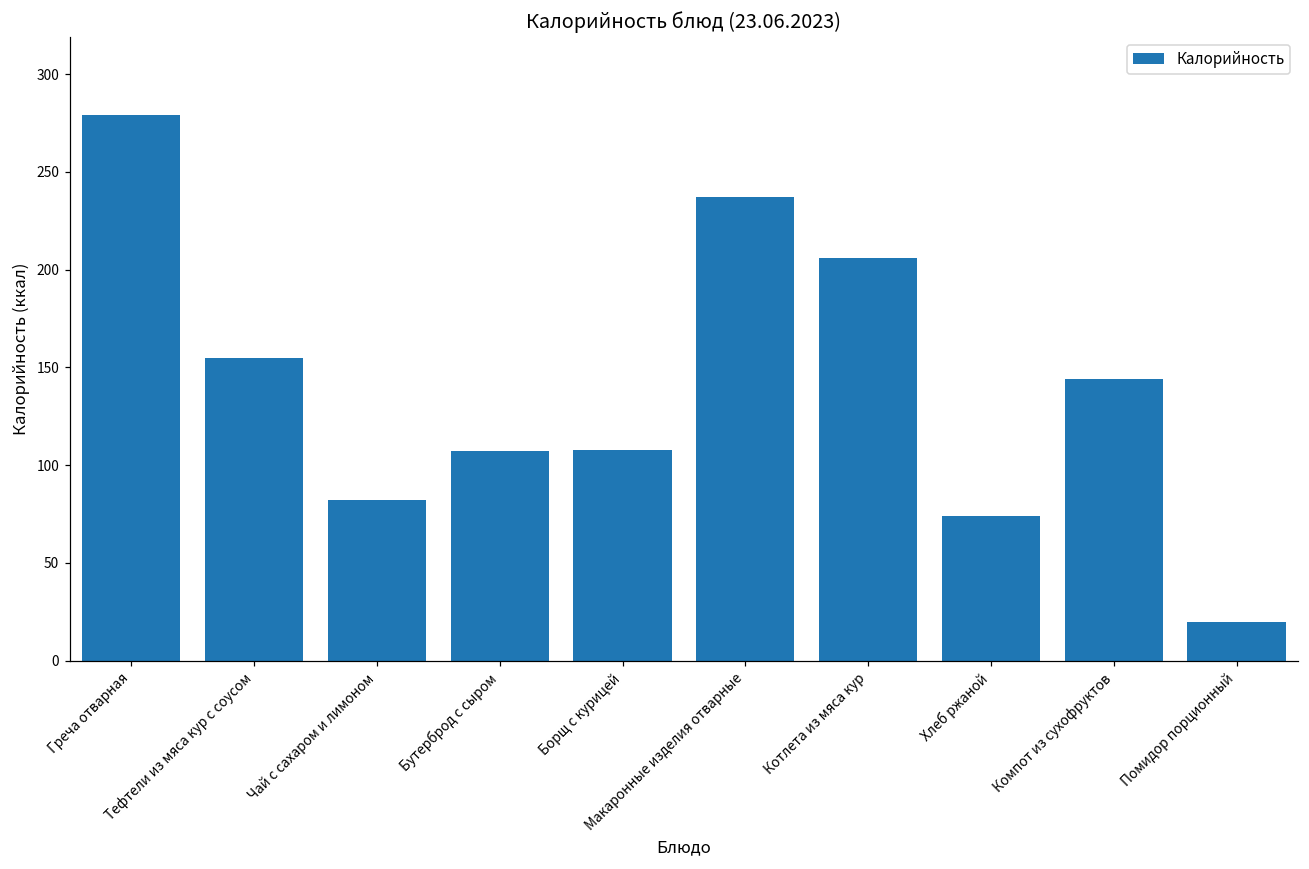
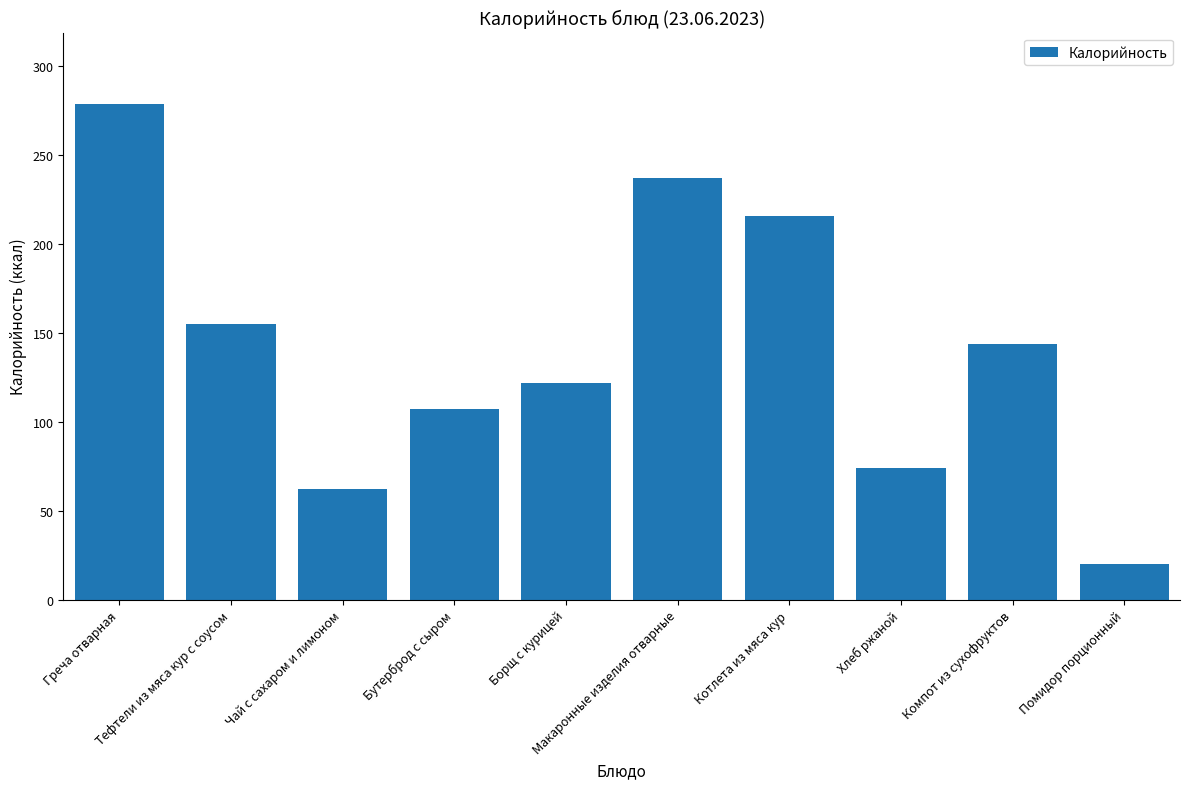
Чай с сахаром и лимоном: 82 -> 62
Борщ с курицей: 108 -> 122
Котлета из мяса кур: 206 -> 216
